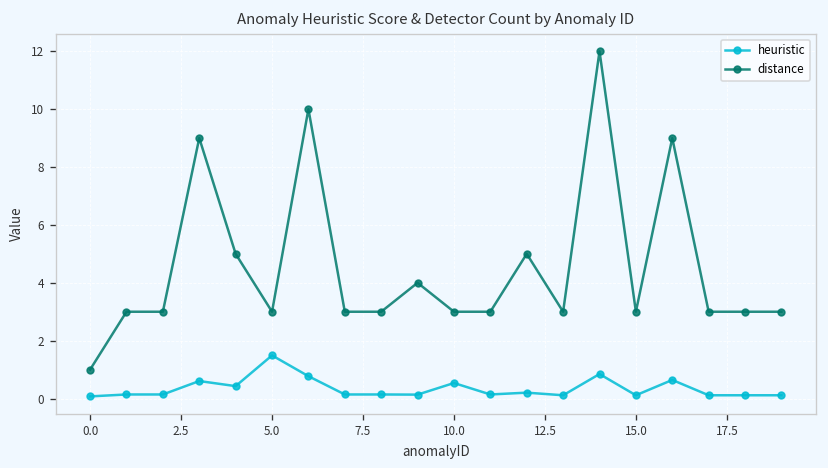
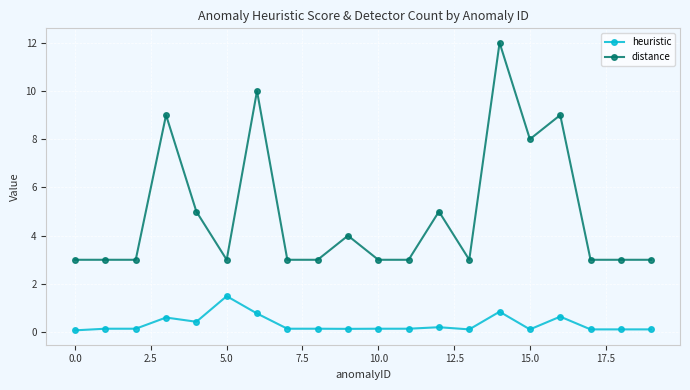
distance, 0.0: 1 -> 3
heuristic, 10.0: 0.5 -> 0.1
distance, 15.0: 3 -> 8
